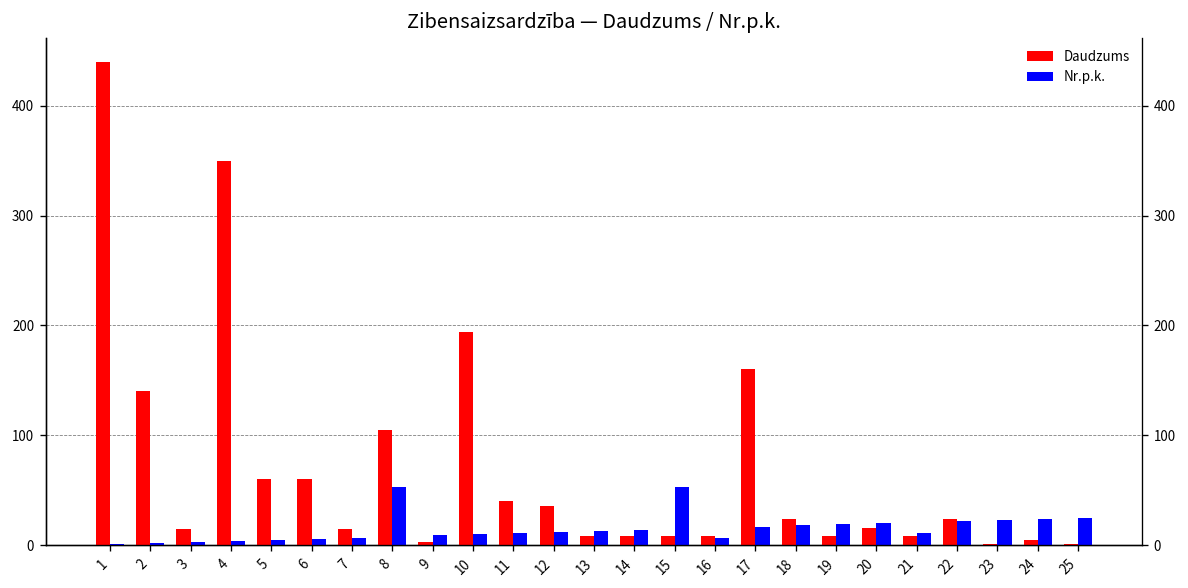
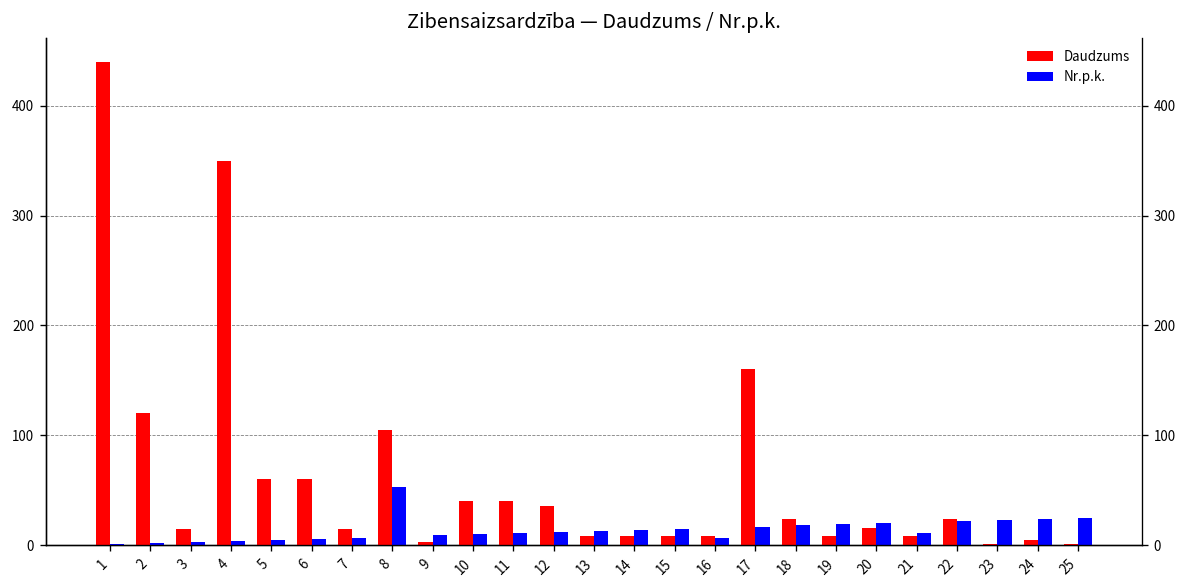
Daudzums, 2: 140 -> 120
Daudzums, 10: 190 -> 40
Nr.p.k., 15: 50 -> 20
